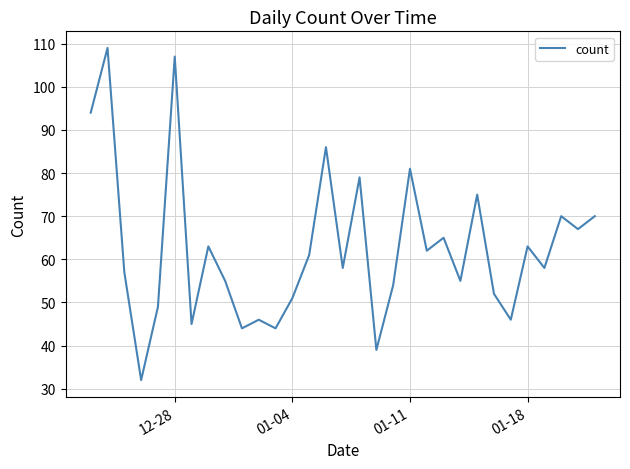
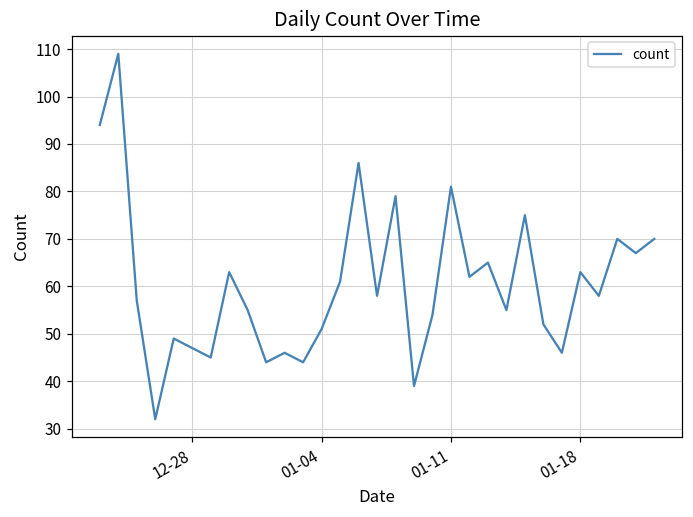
12-28: 107 -> 47
